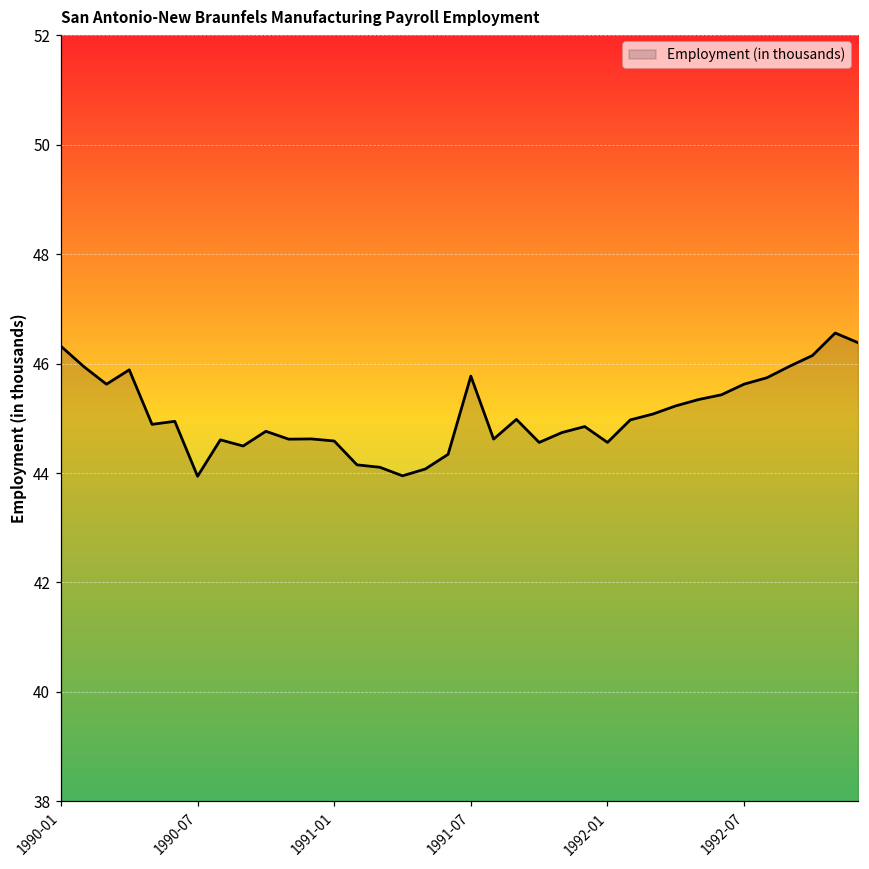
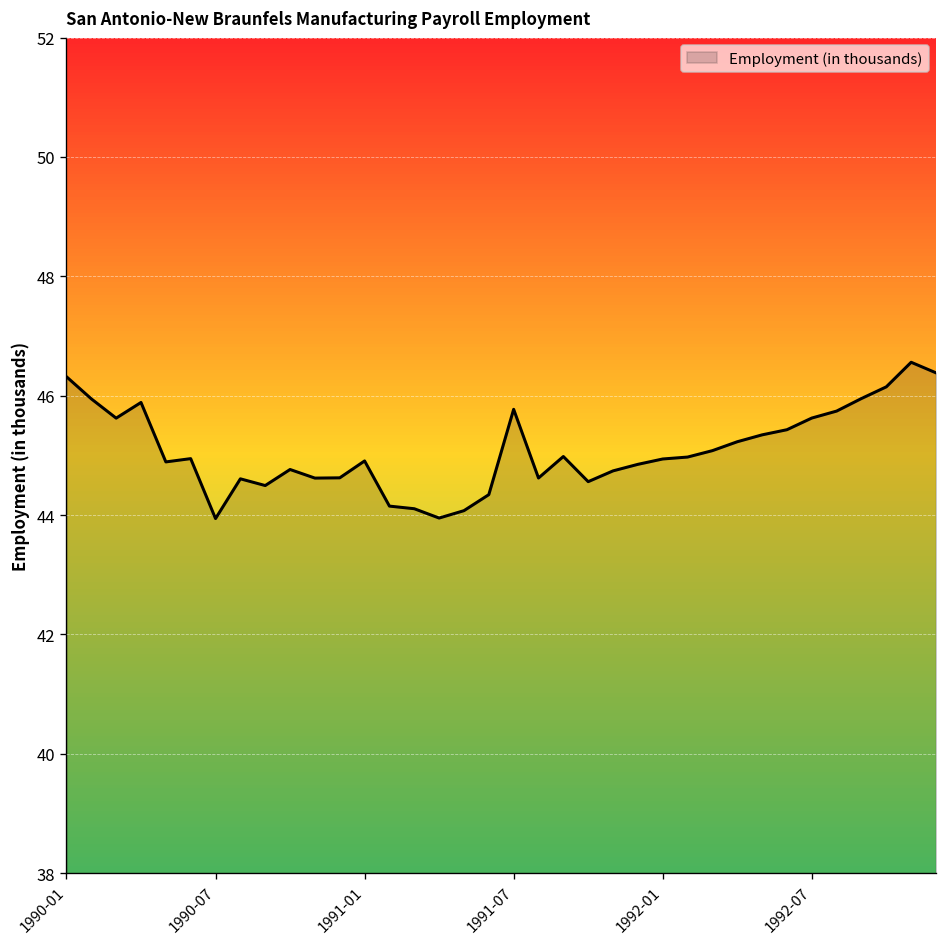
1991-01: 44.6 -> 44.9
1992-01: 44.6 -> 44.9
